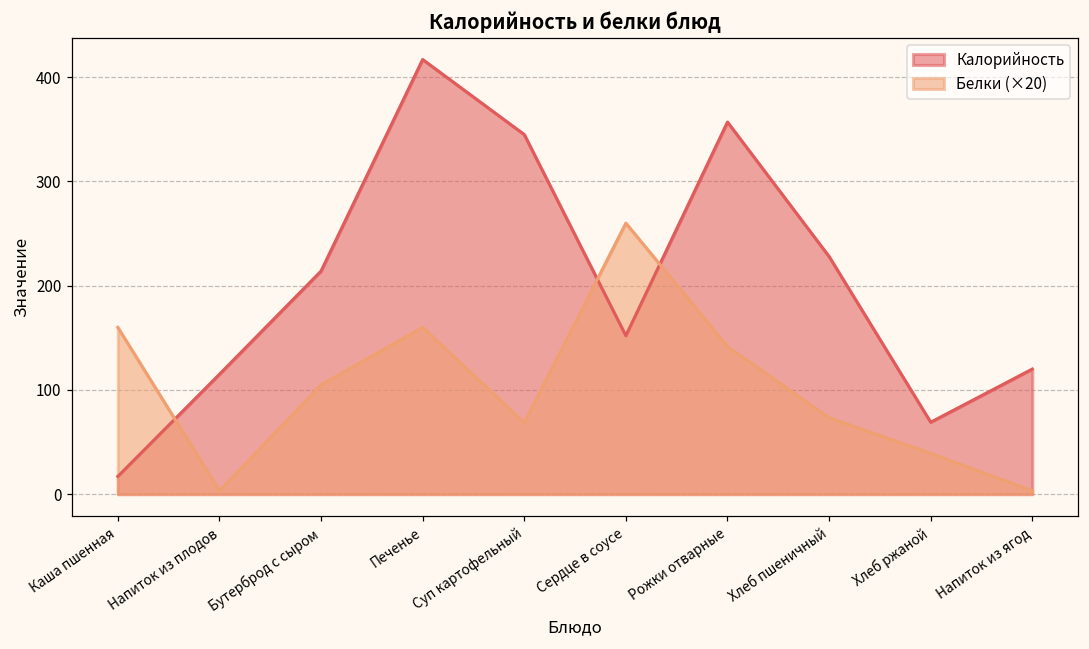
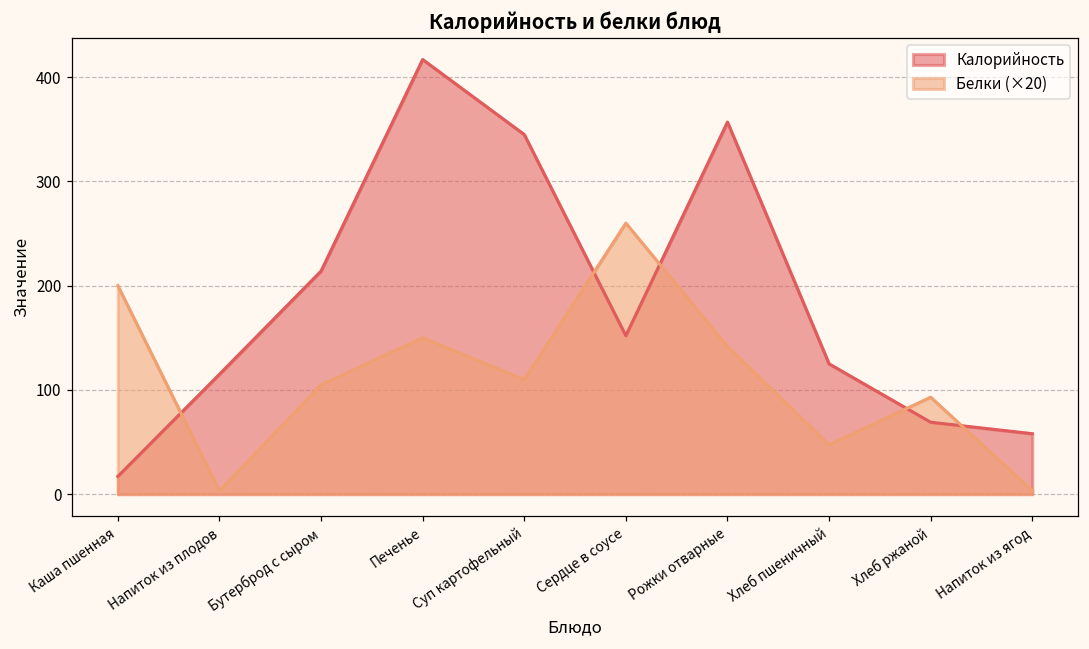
Белки (×20), Каша пшенная: 160 -> 200
Белки (×20), Печенье: 160 -> 150
Белки (×20), Суп картофельный: 70 -> 110
Калорийность, Хлеб пшеничный: 230 -> 130
Белки (×20), Хлеб пшеничный: 70 -> 50
Белки (×20), Хлеб ржаной: 40 -> 90
Калорийность, Напиток из ягод: 120 -> 60
